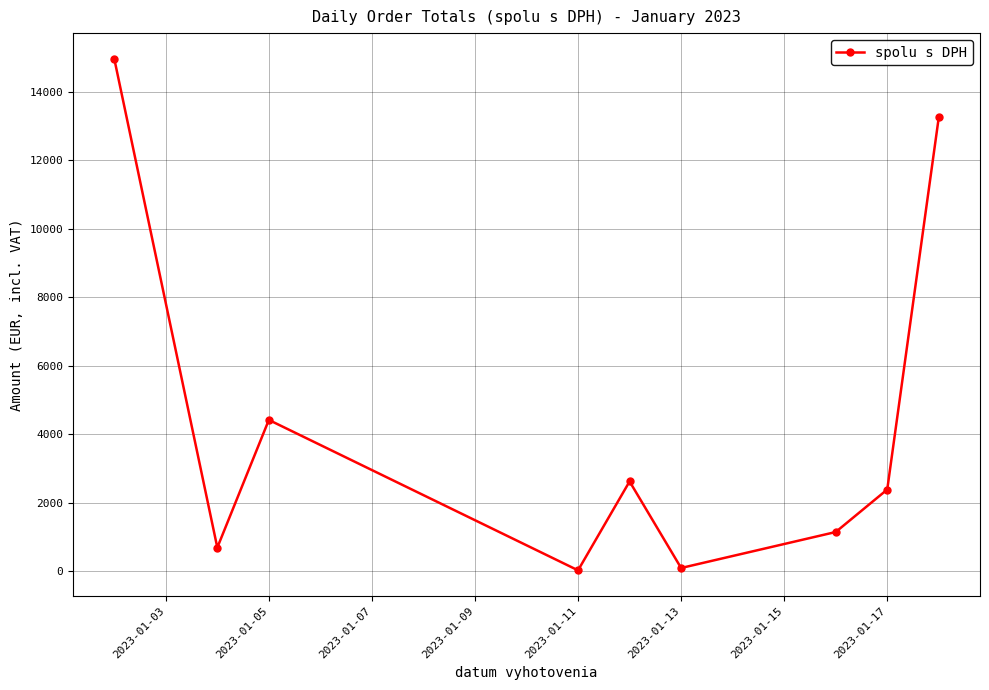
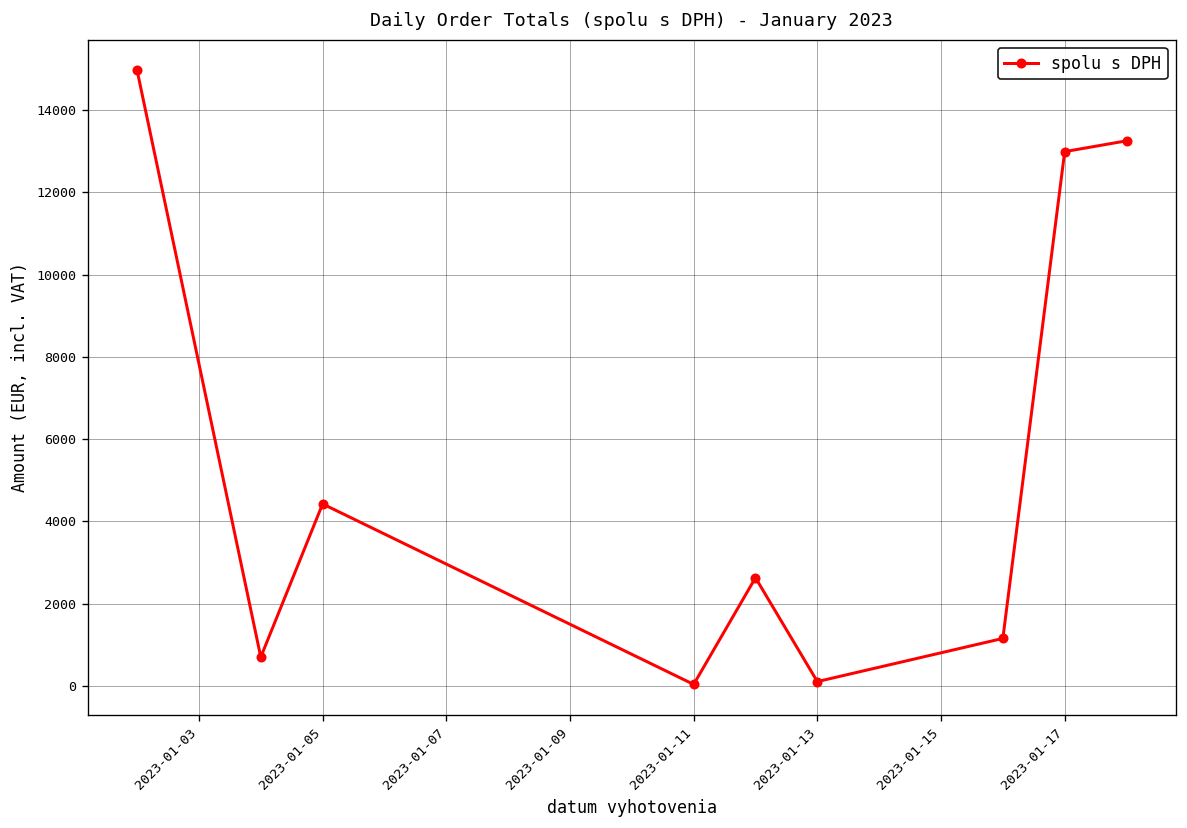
2023-01-17: 2400 -> 13000
